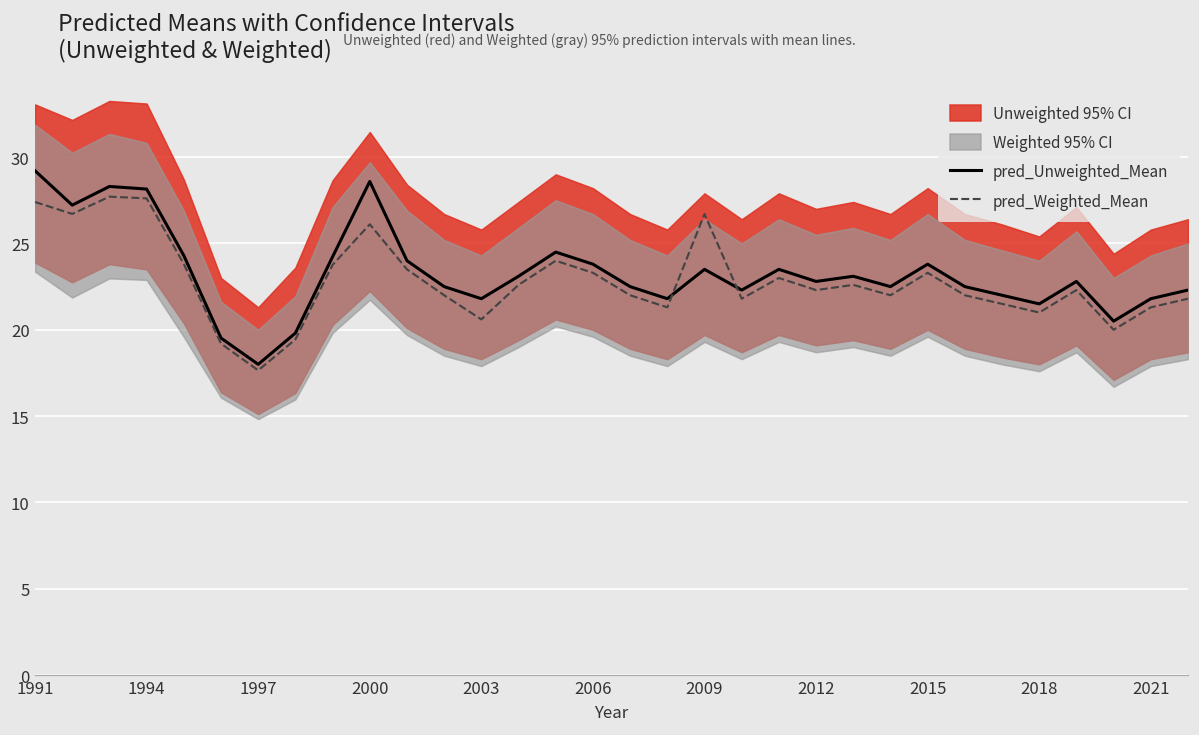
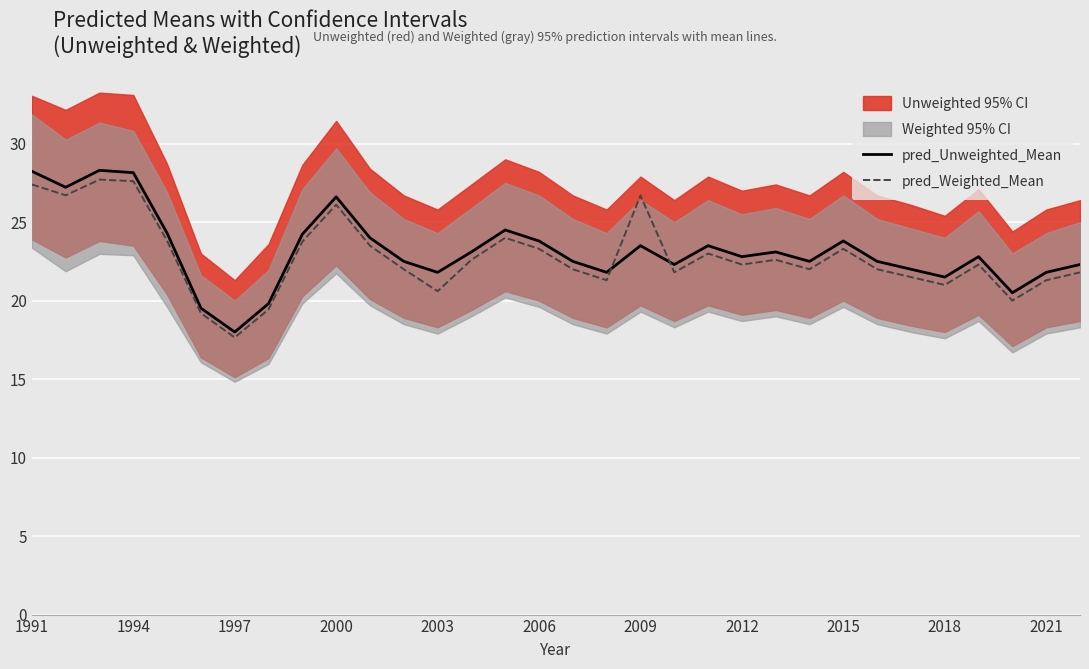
pred_Unweighted_Mean, 1991: 29.2 -> 28.2
pred_Unweighted_Mean, 2000: 28.6 -> 26.6
